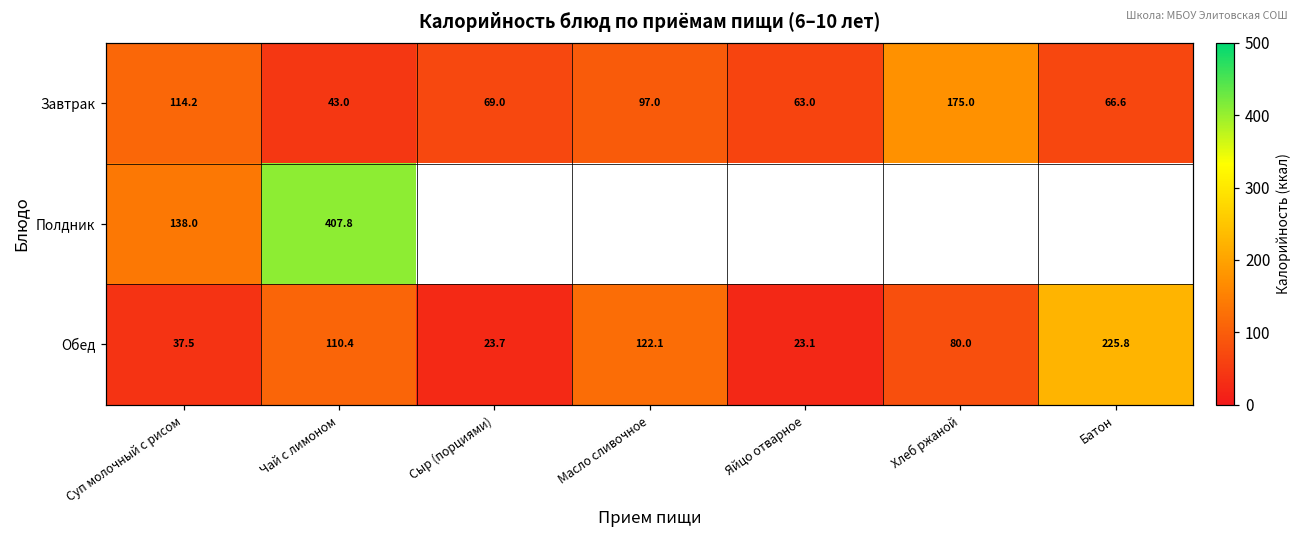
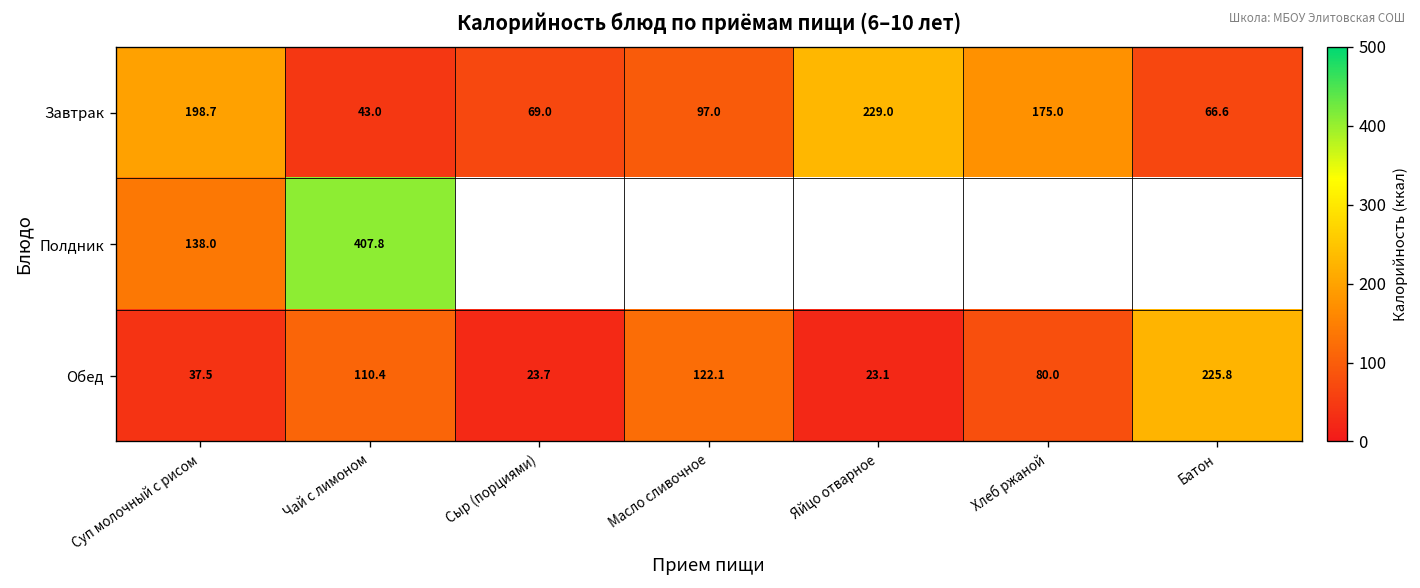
Завтрак, Суп молочный с рисом: 114.2 -> 198.7
Завтрак, Яйцо отварное: 63.0 -> 229.0
